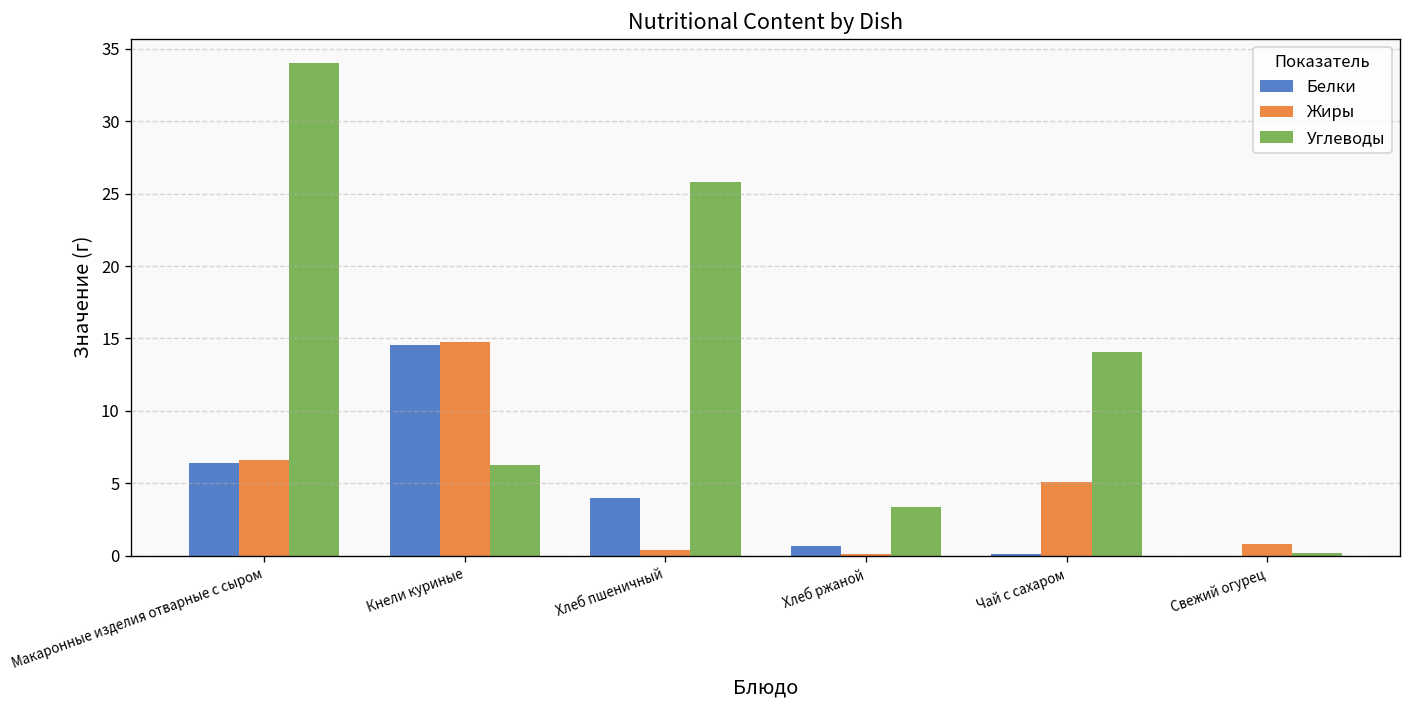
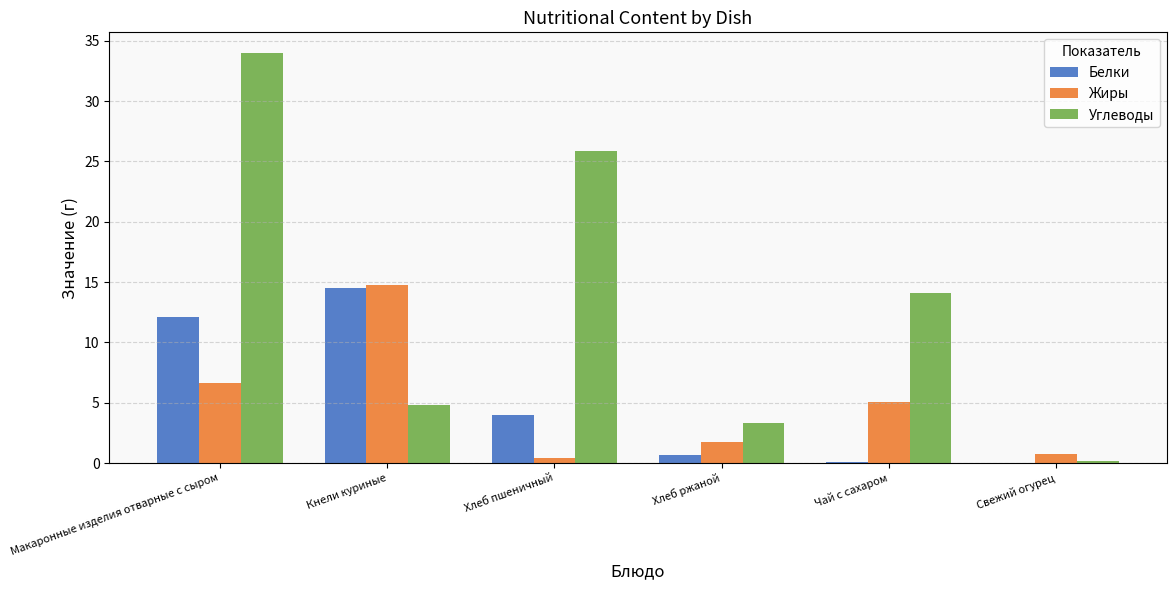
Белки, Макаронные изделия отварные с сыром: 6.4 -> 12.1
Углеводы, Кнели куриные: 6.2 -> 4.8
Жиры, Хлеб ржаной: 0.1 -> 1.7
